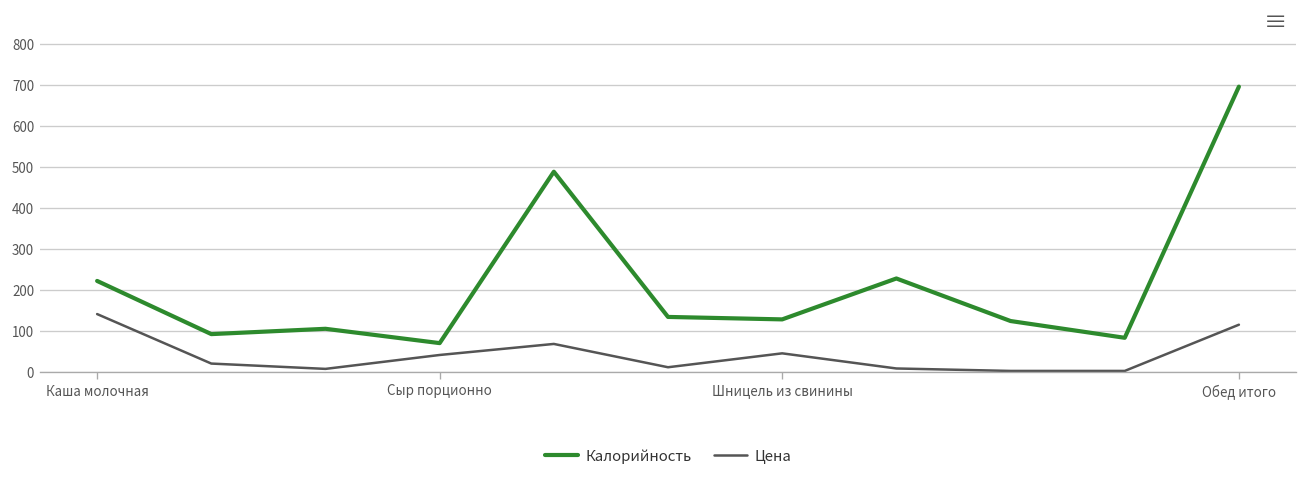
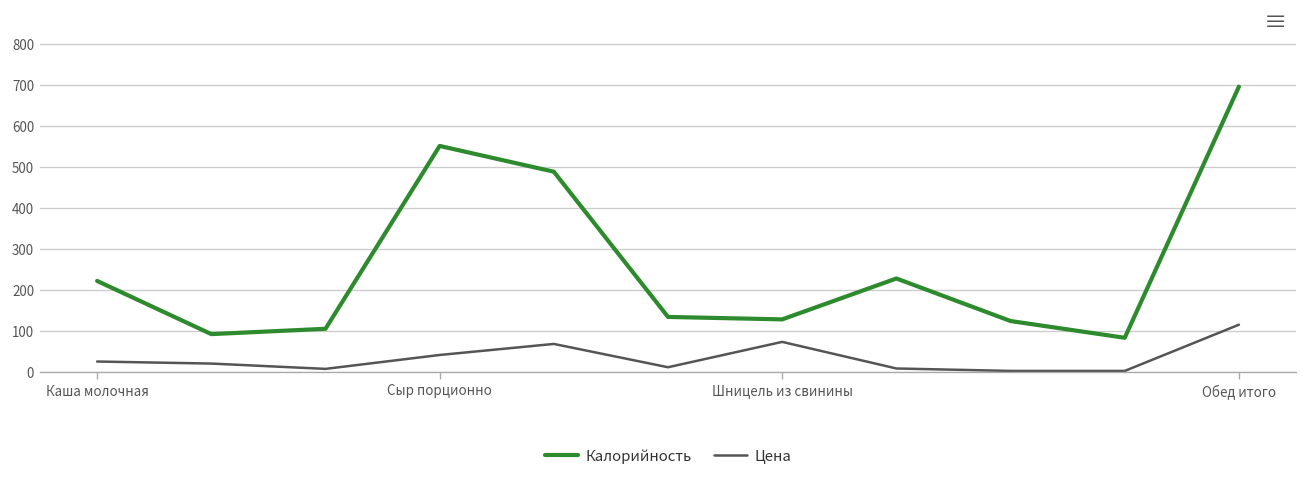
Цена, Каша молочная: 140 -> 30
Калорийность, Сыр порционно: 70 -> 550
Цена, Шницель из свинины: 50 -> 70
